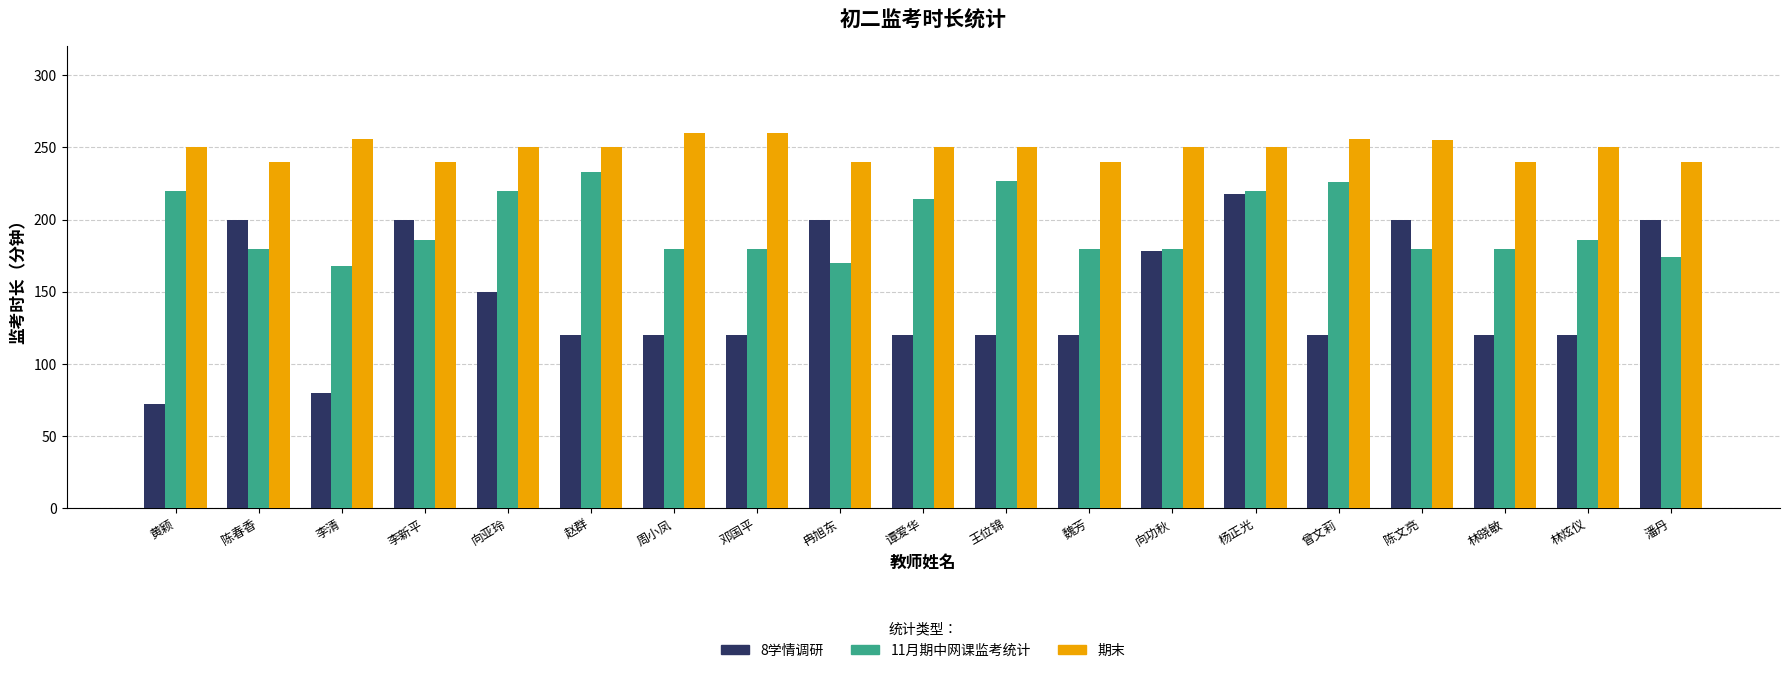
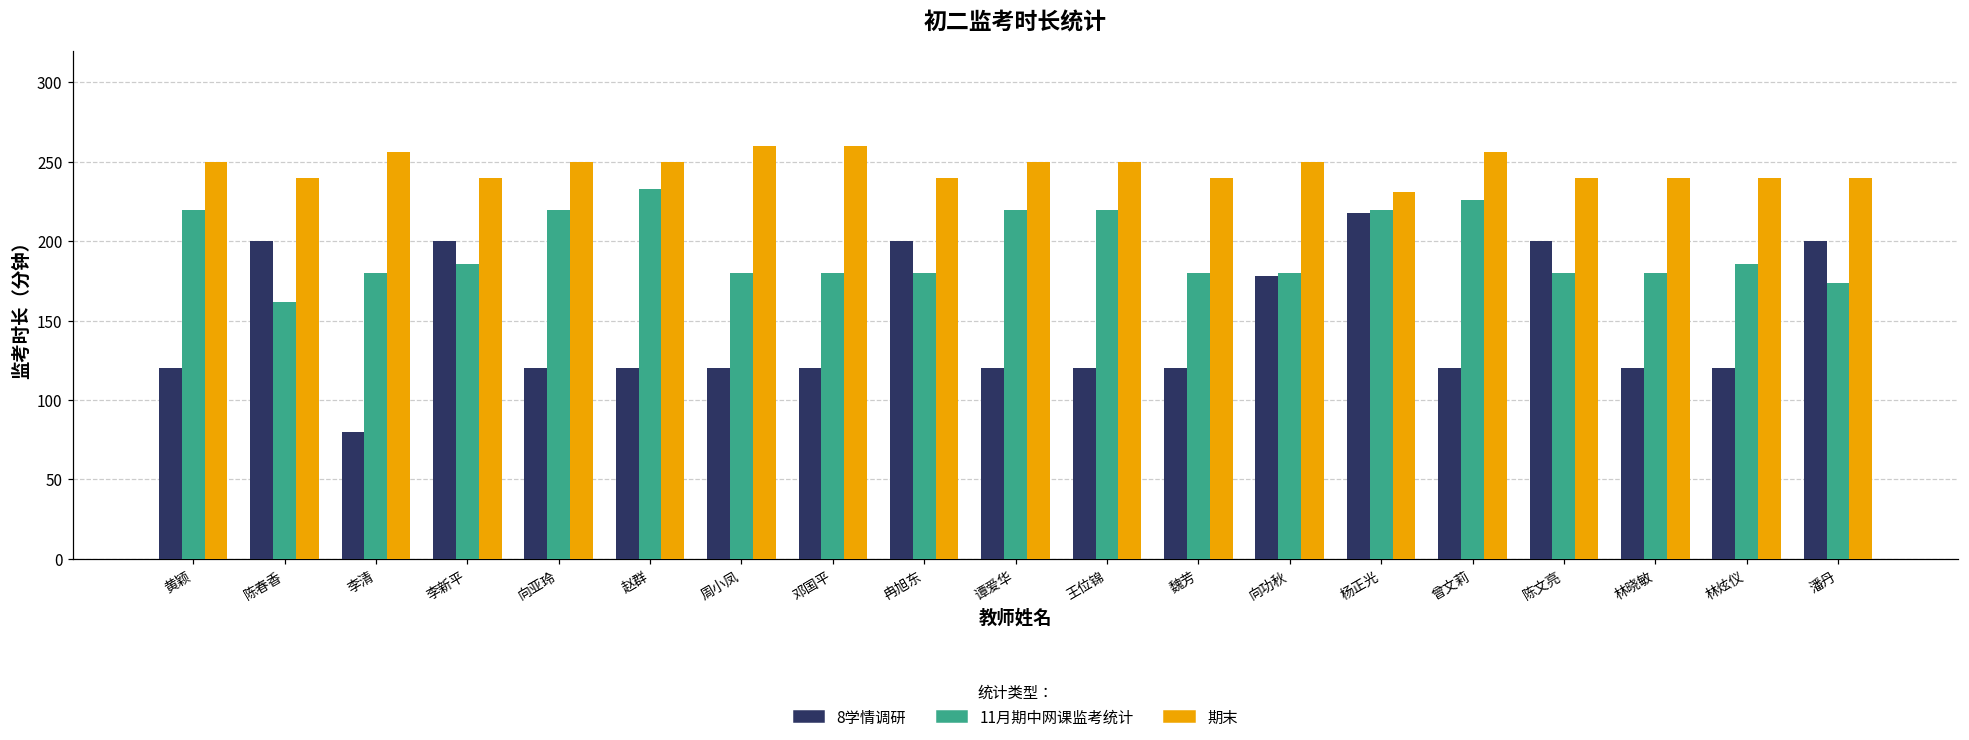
8学情调研, 黄颖: 72 -> 120
11月期中网课监考统计, 陈春香: 180 -> 162
11月期中网课监考统计, 李清: 168 -> 180
8学情调研, 向亚玲: 150 -> 120
11月期中网课监考统计, 冉旭东: 170 -> 180
11月期中网课监考统计, 谭爱华: 214 -> 220
11月期中网课监考统计, 王位锦: 227 -> 220
期末, 杨正光: 250 -> 231
期末, 陈文亮: 255 -> 240
期末, 林炫仪: 250 -> 240
